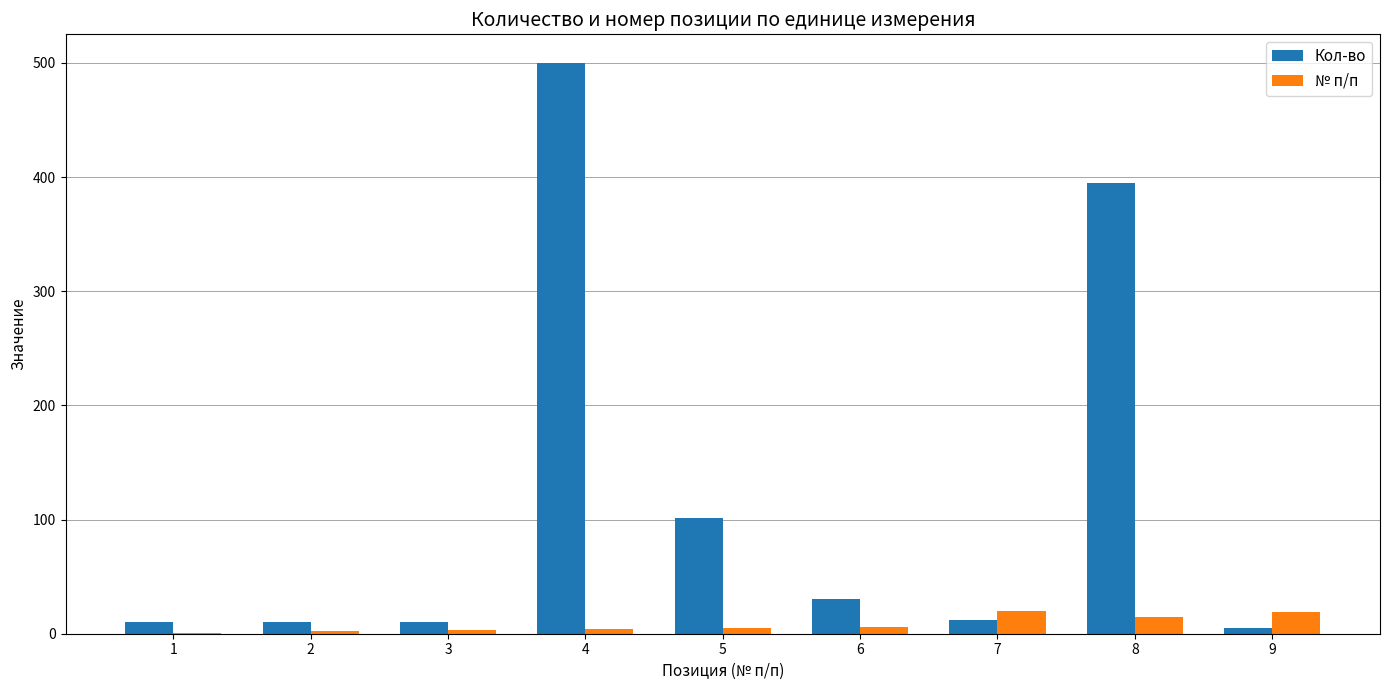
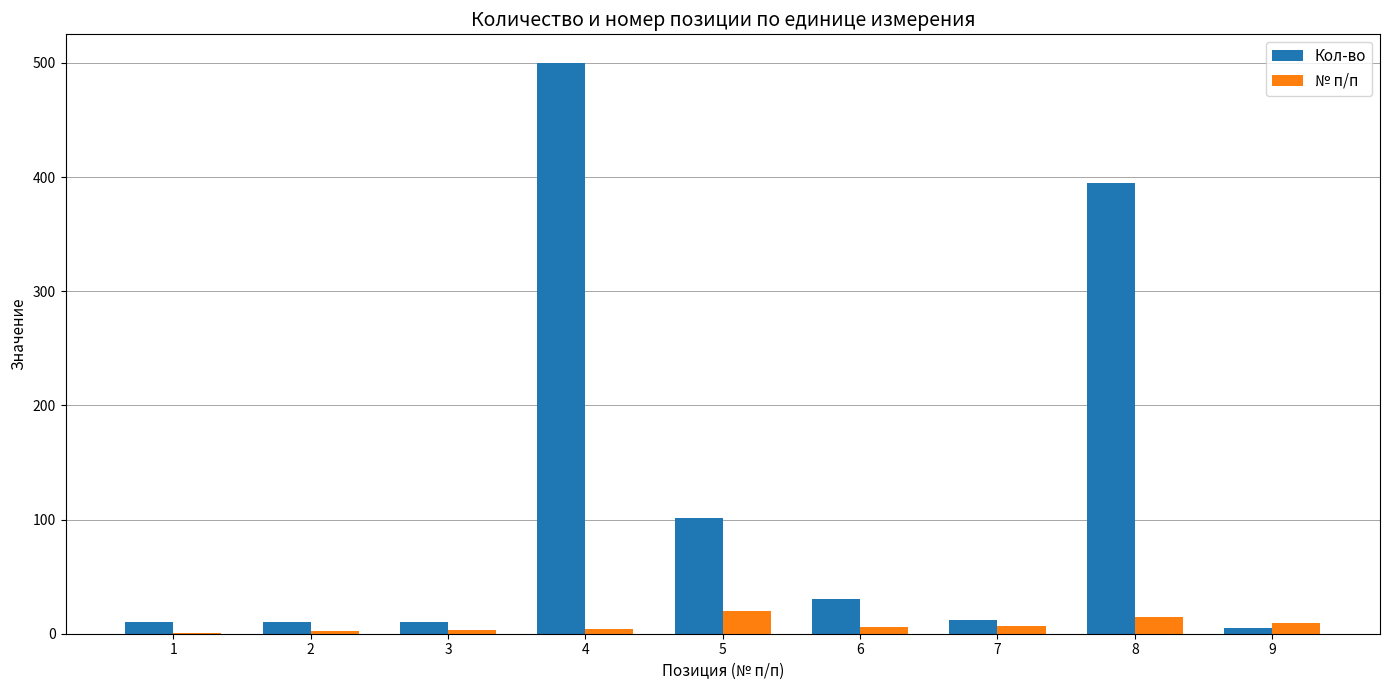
№ п/п, 5: 5 -> 20
№ п/п, 7: 20 -> 7
№ п/п, 9: 19 -> 9
